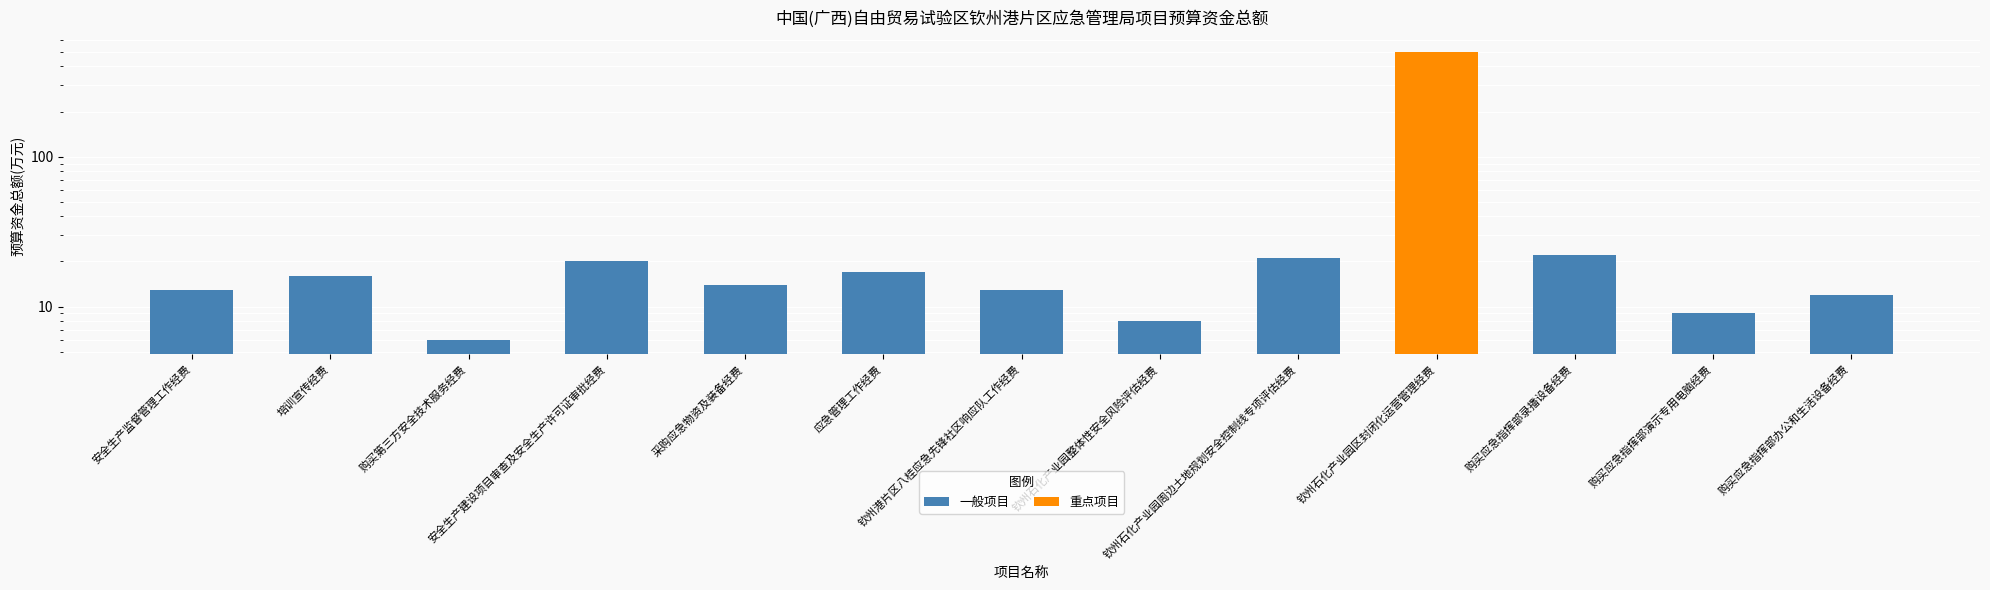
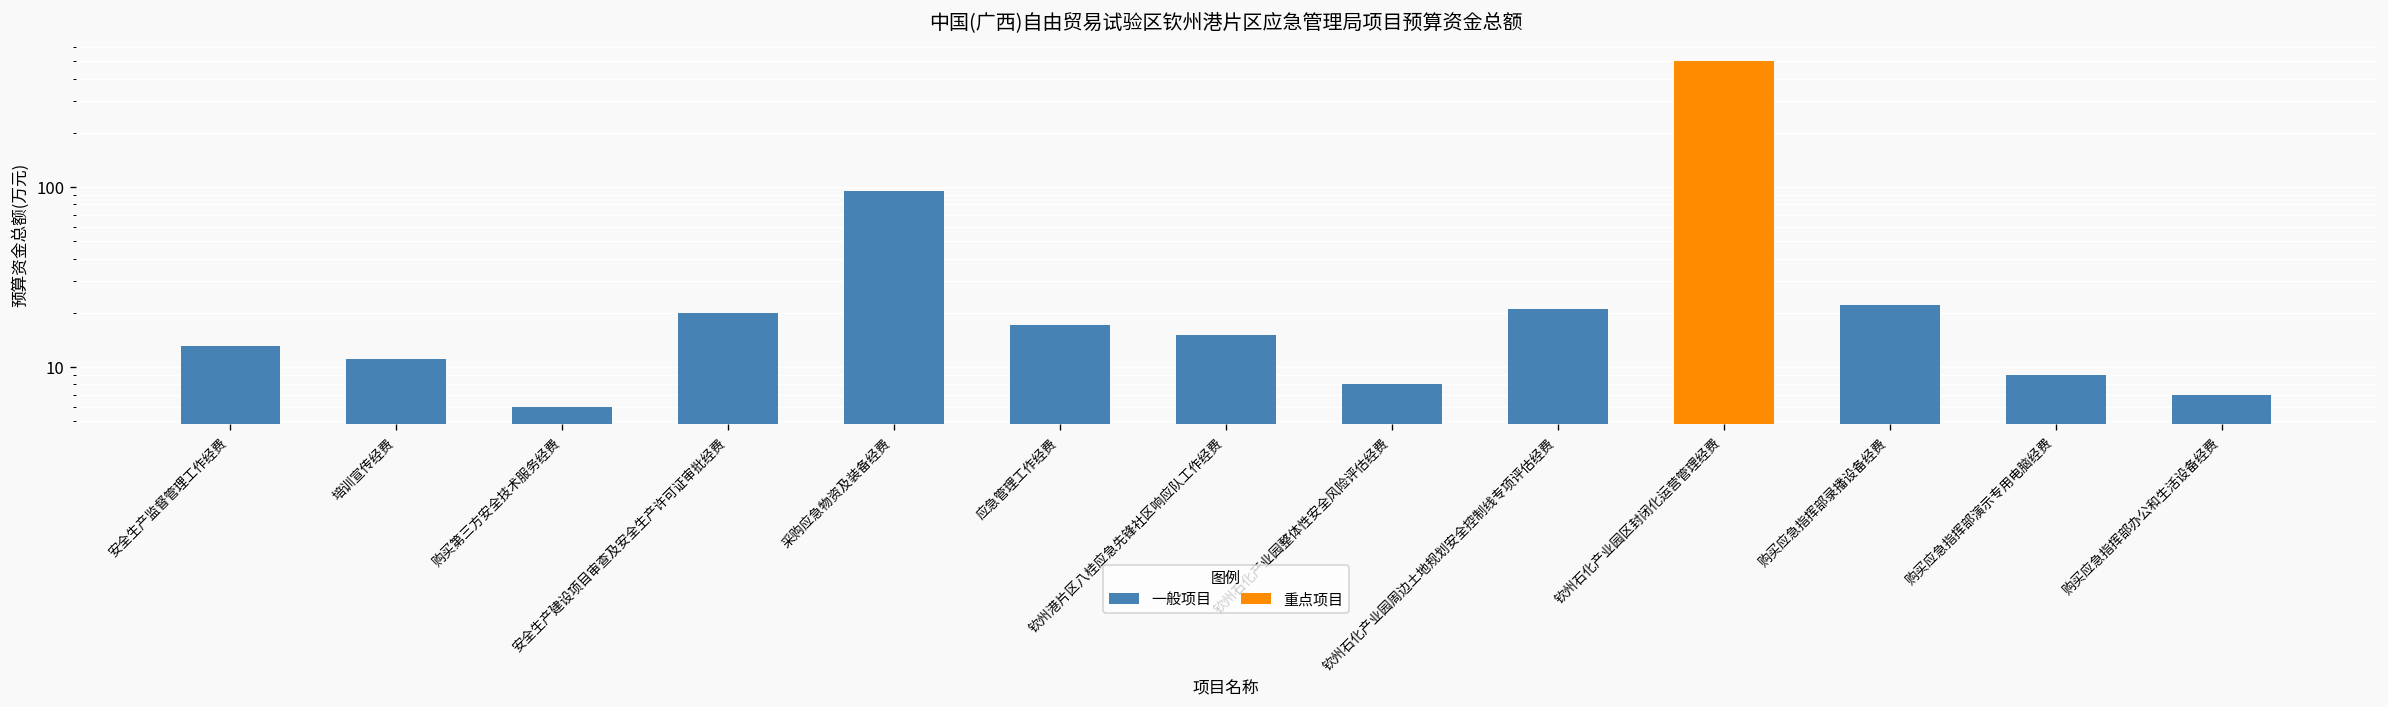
培训宣传经费: 16 -> 11
采购应急物资及装备经费: 14 -> 100
钦州港片区八桂应急先锋社区响应队工作经费: 13 -> 15
购买应急指挥部办公和生活设备经费: 12 -> 7
